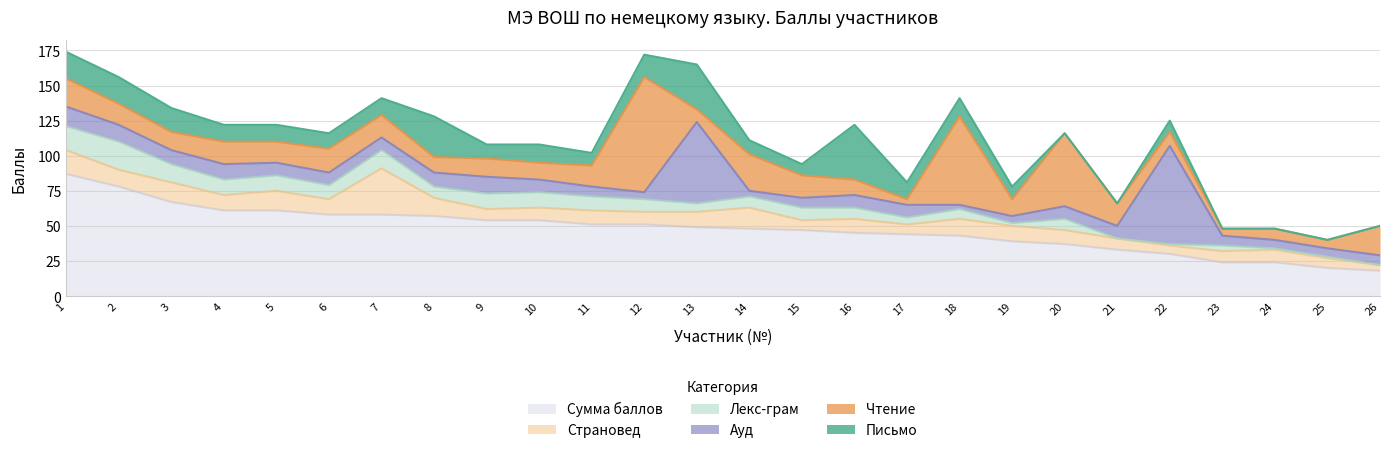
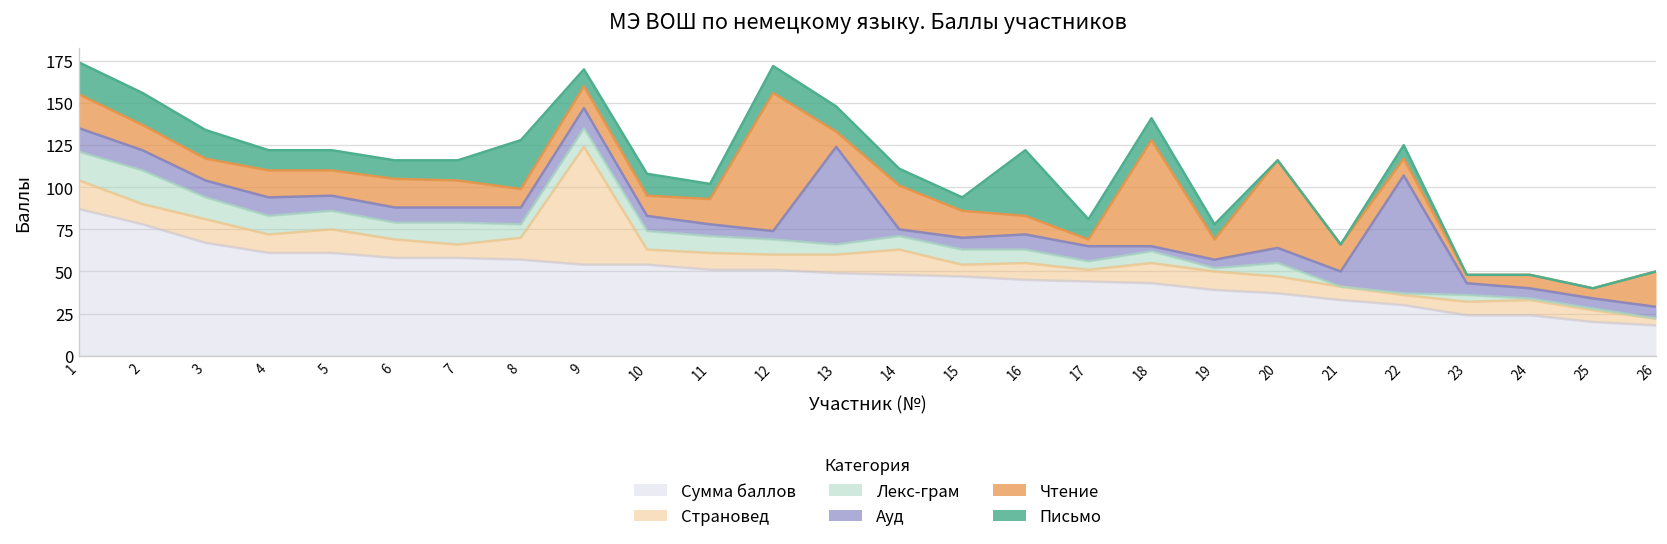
Страновед, 7: 33 -> 8
Страновед, 9: 8 -> 70
Письмо, 13: 32 -> 15
